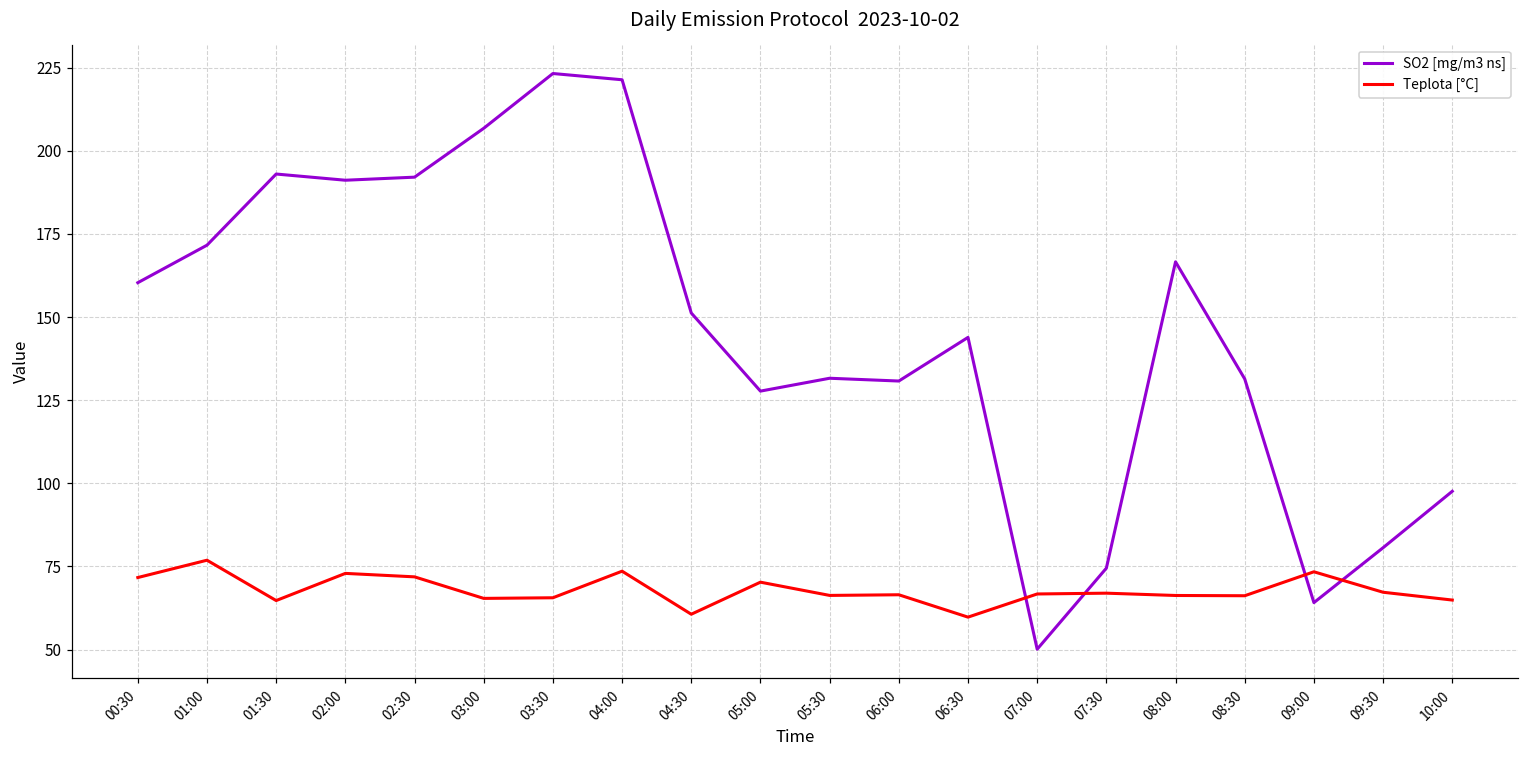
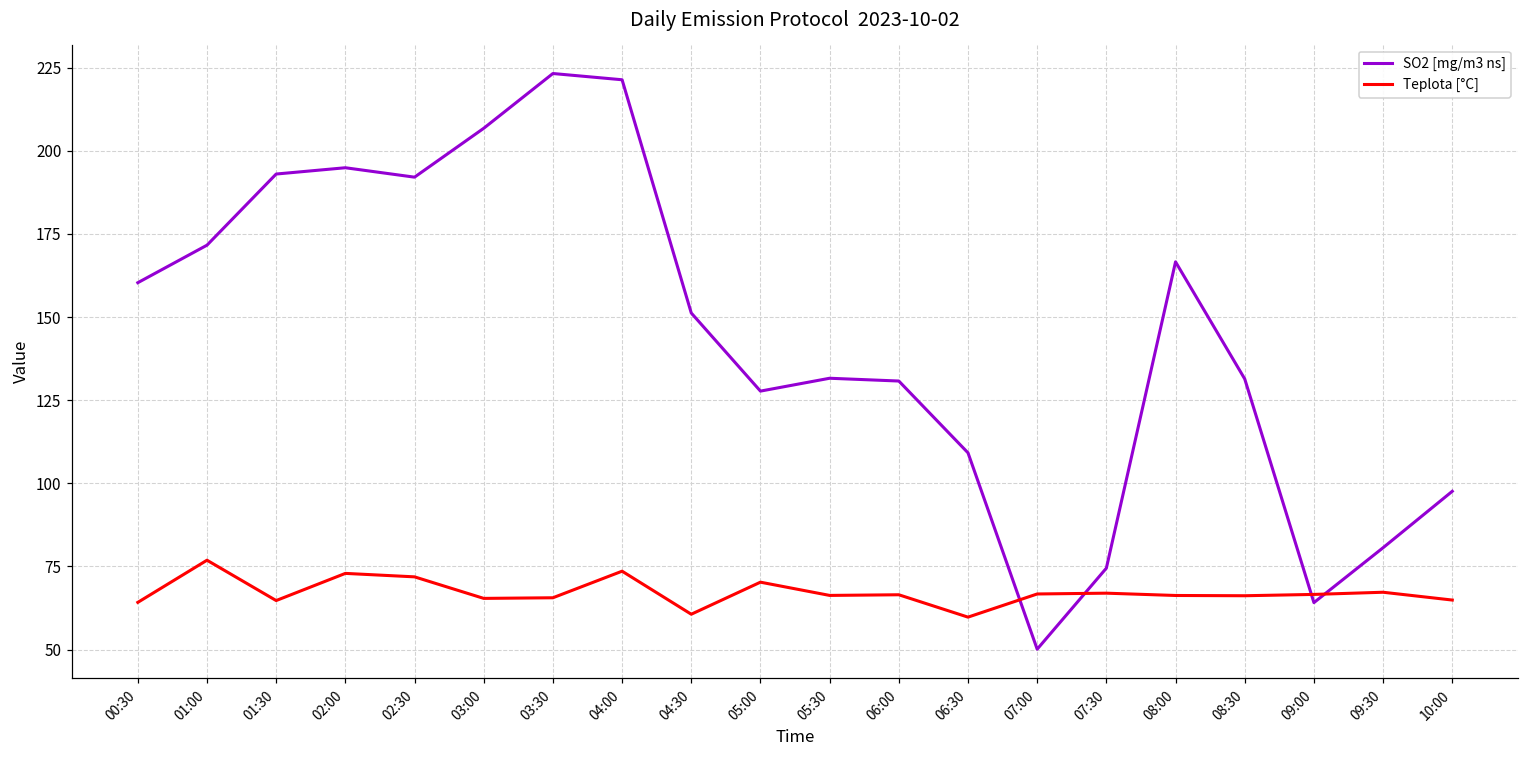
Teplota [°C], 00:30: 72 -> 64
SO2 [mg/m3 ns], 02:00: 191 -> 195
SO2 [mg/m3 ns], 06:30: 144 -> 109
Teplota [°C], 09:00: 73 -> 67
